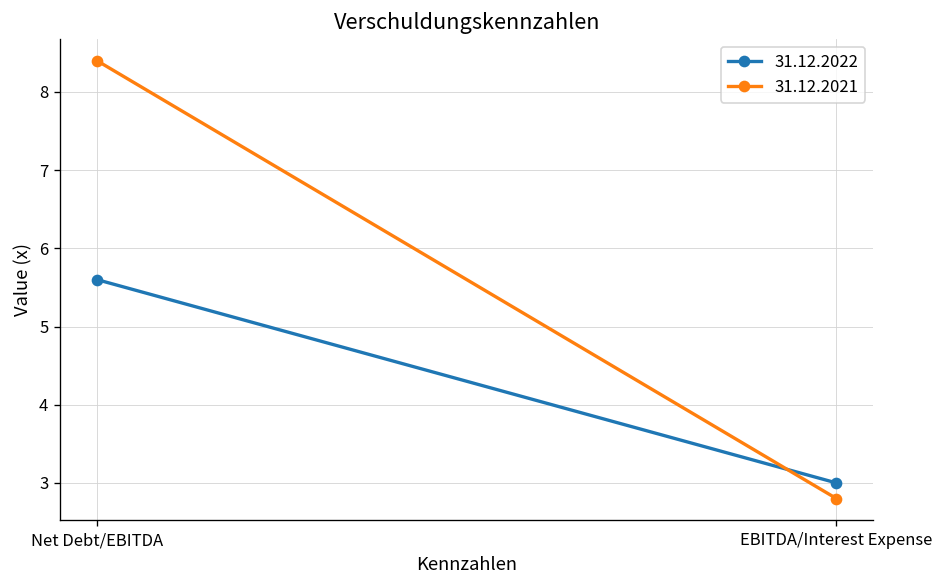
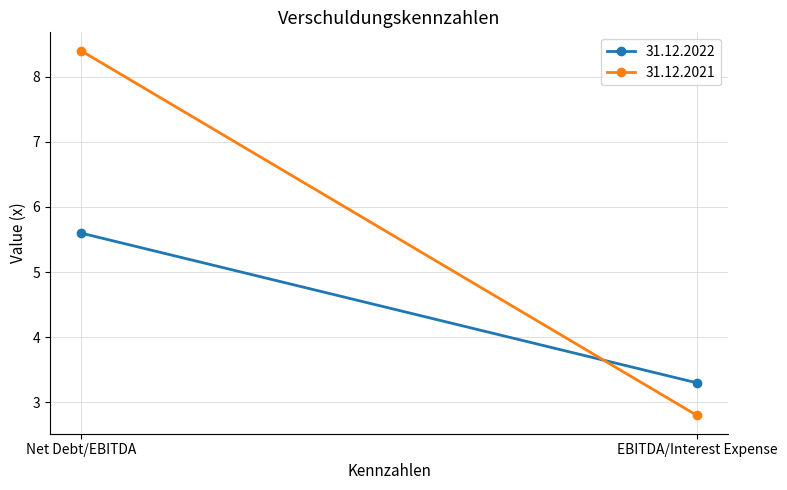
31.12.2022, EBITDA/Interest Expense: 3.0 -> 3.3
